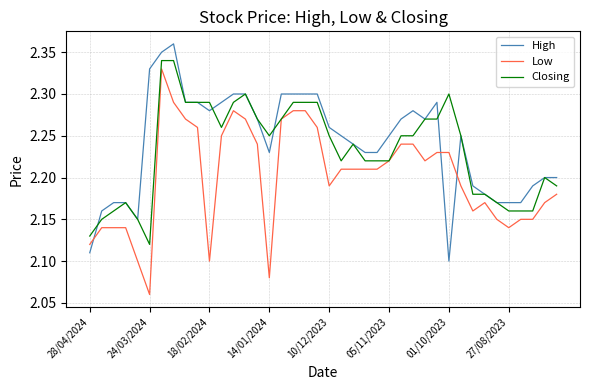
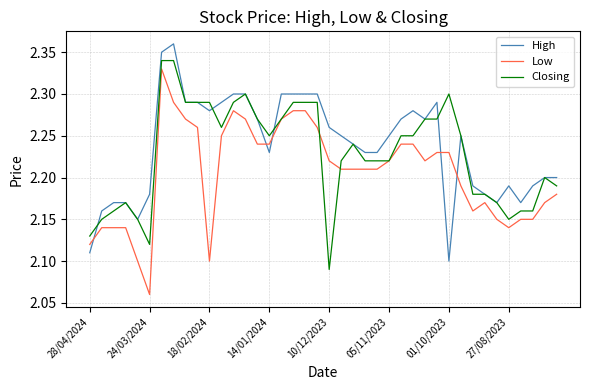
High, 24/03/2024: 2.33 -> 2.18
Low, 14/01/2024: 2.08 -> 2.24
Low, 10/12/2023: 2.19 -> 2.22
Closing, 10/12/2023: 2.25 -> 2.09
High, 27/08/2023: 2.17 -> 2.19
Closing, 27/08/2023: 2.16 -> 2.15
